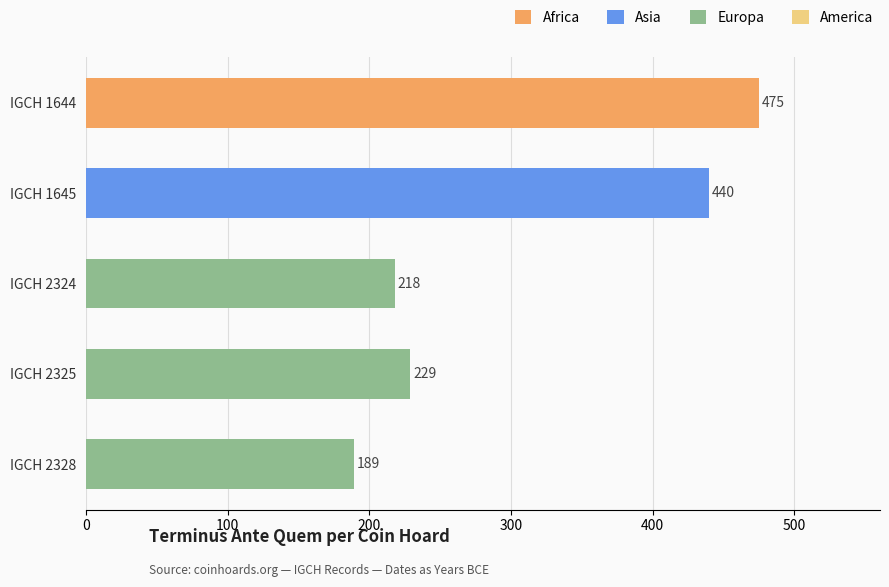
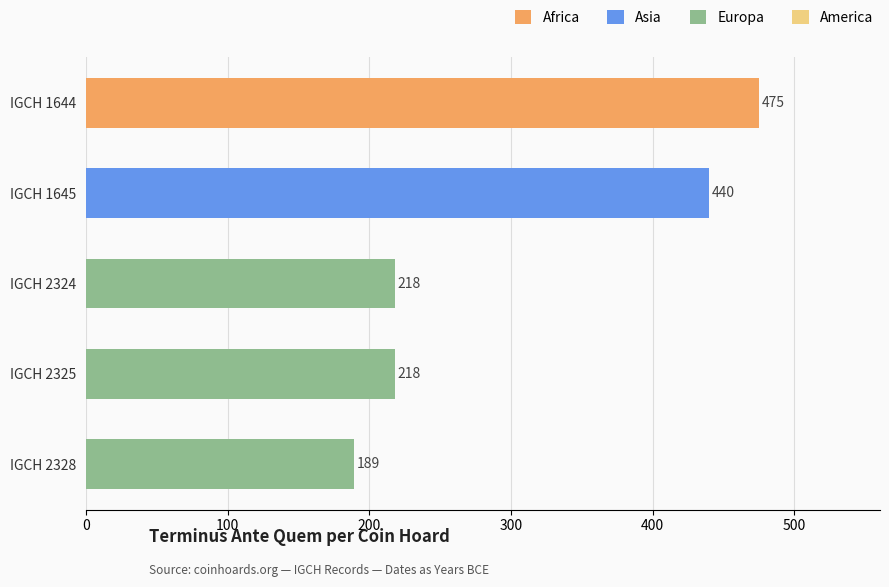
IGCH 2325: 229 -> 218
